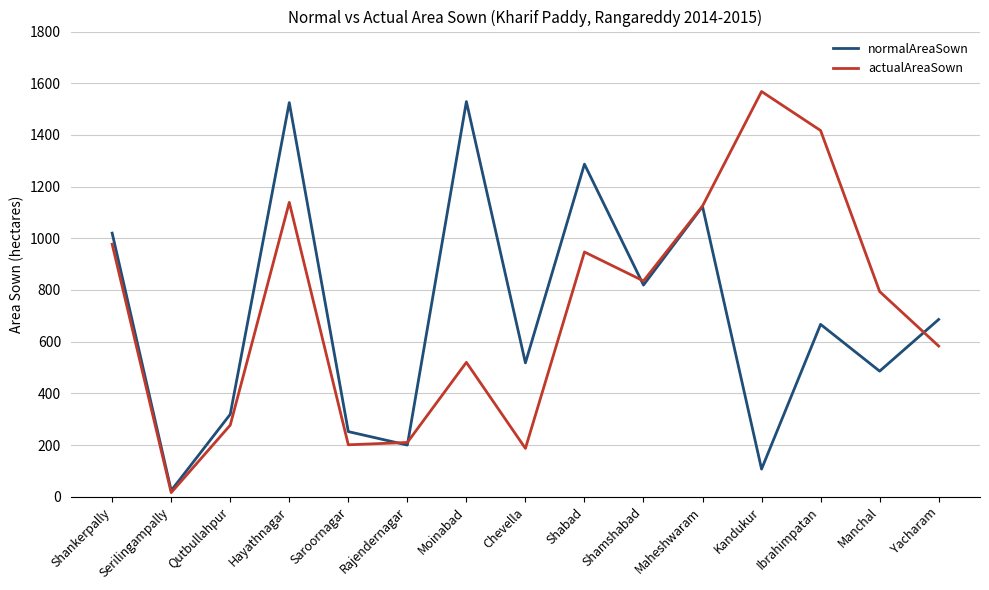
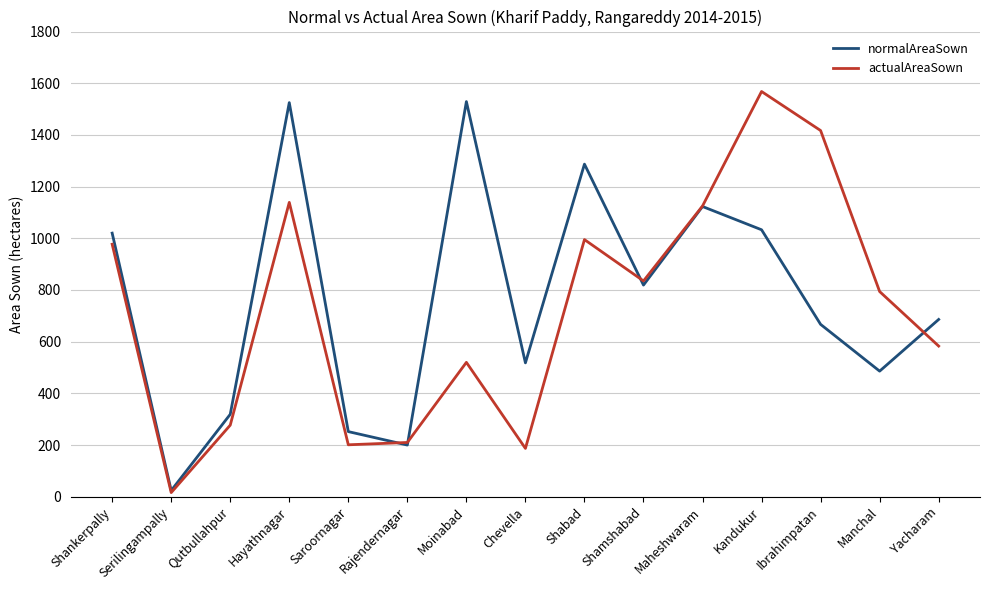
actualAreaSown, Shabad: 950 -> 1000
normalAreaSown, Kandukur: 110 -> 1030
